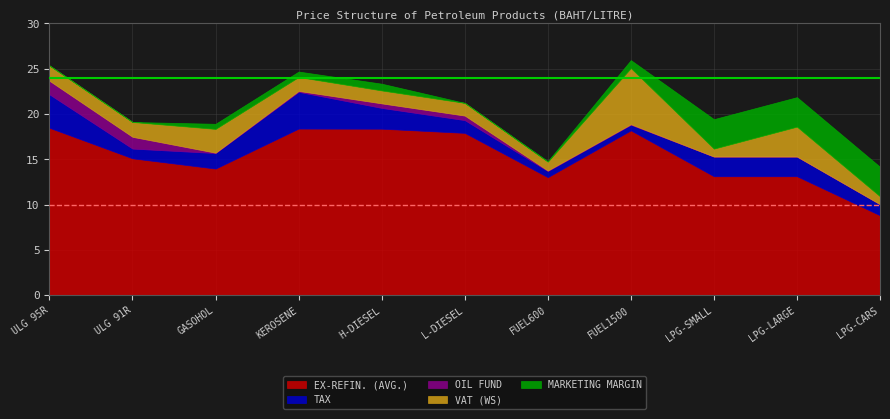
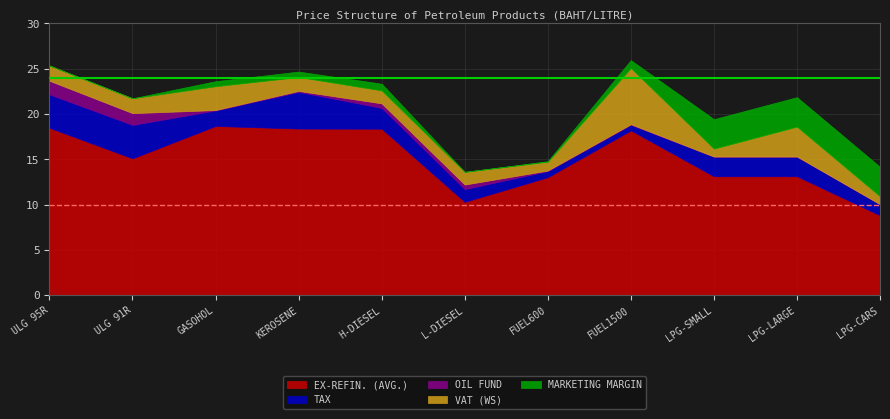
TAX, ULG 91R: 1 -> 4
EX-REFIN. (AVG.), GASOHOL: 14 -> 19
EX-REFIN. (AVG.), L-DIESEL: 18 -> 10
